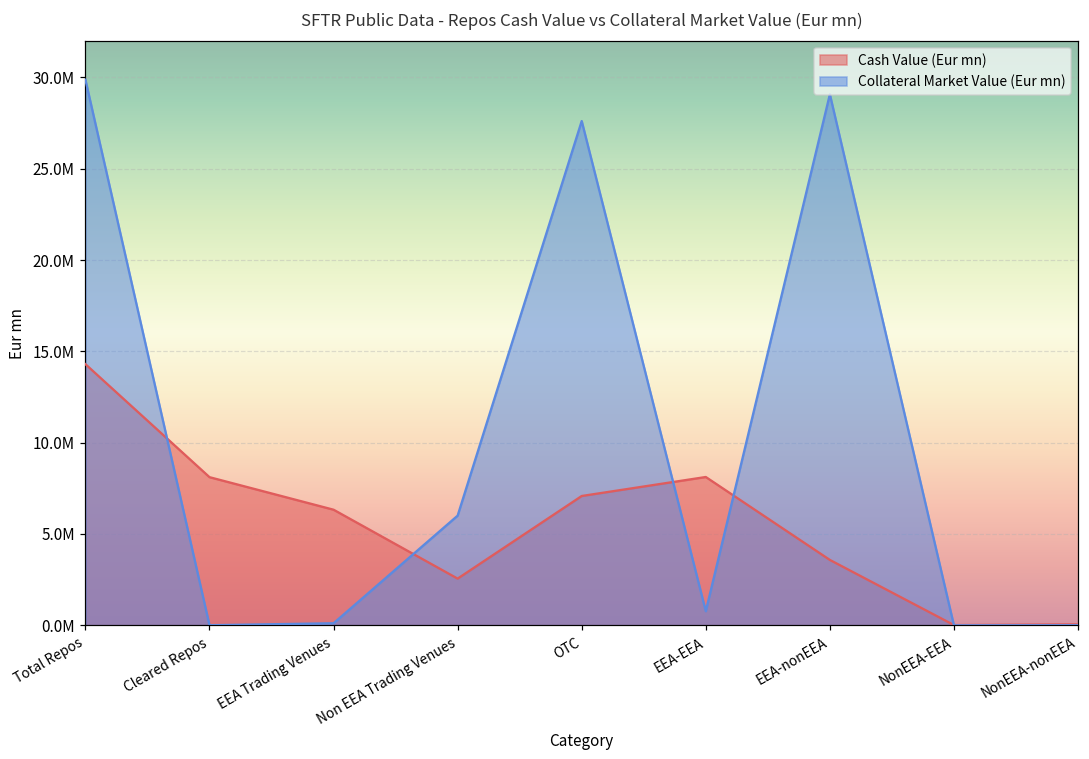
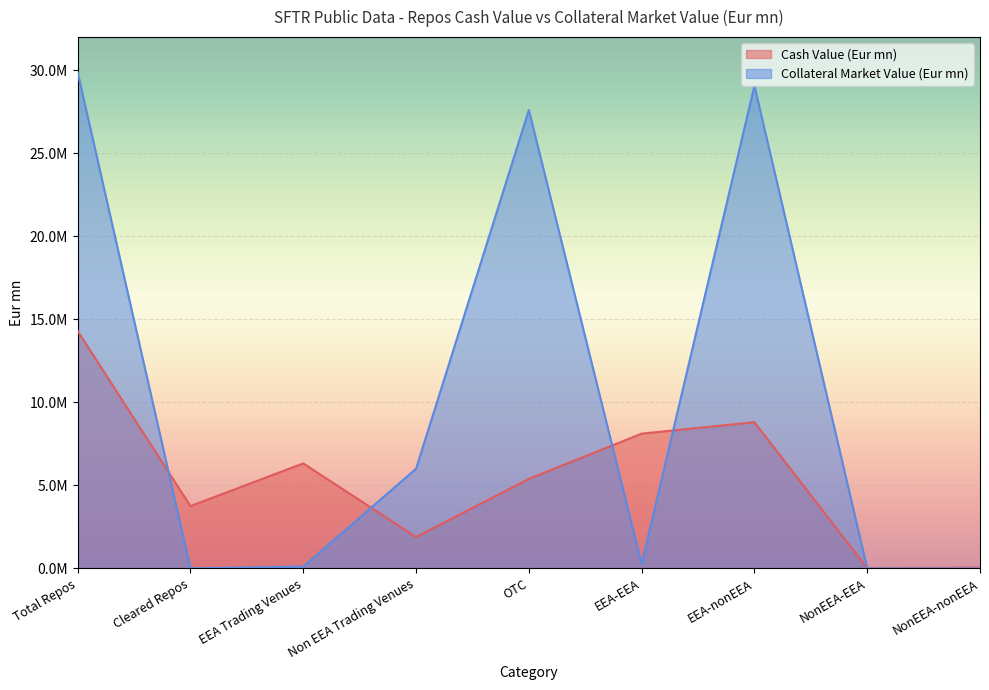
Cash Value (Eur mn), Cleared Repos: 8100000 -> 3800000
Cash Value (Eur mn), Non EEA Trading Venues: 2600000 -> 1900000
Cash Value (Eur mn), OTC: 7100000 -> 5400000
Collateral Market Value (Eur mn), EEA-EEA: 800000 -> 300000
Cash Value (Eur mn), EEA-nonEEA: 3600000 -> 8800000
